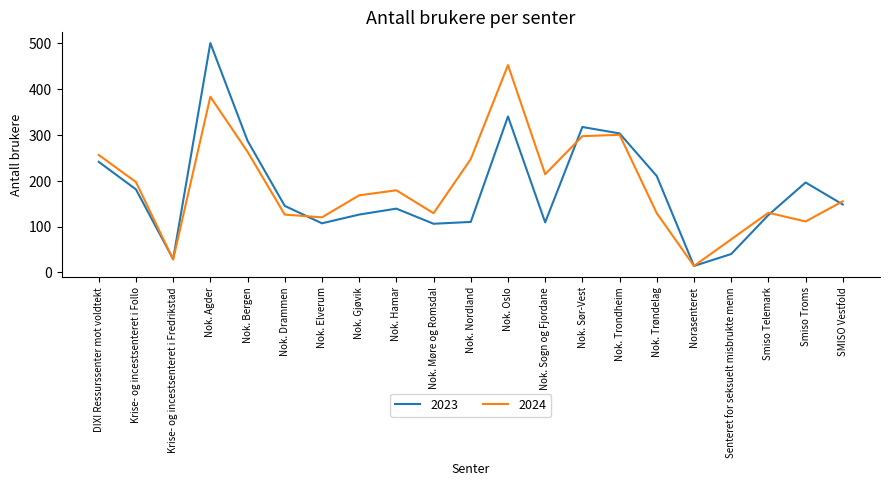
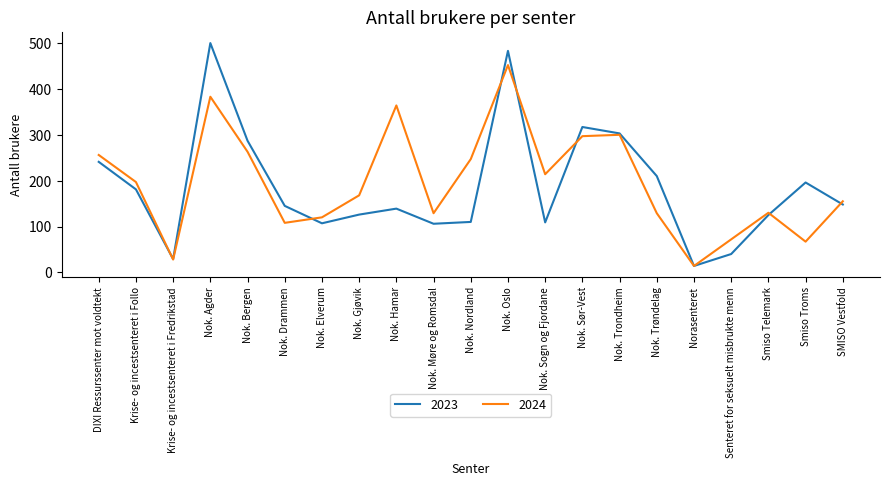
2024, Nok. Drammen: 130 -> 110
2024, Nok. Hamar: 180 -> 360
2023, Nok. Oslo: 340 -> 480
2024, Smiso Troms: 110 -> 70
